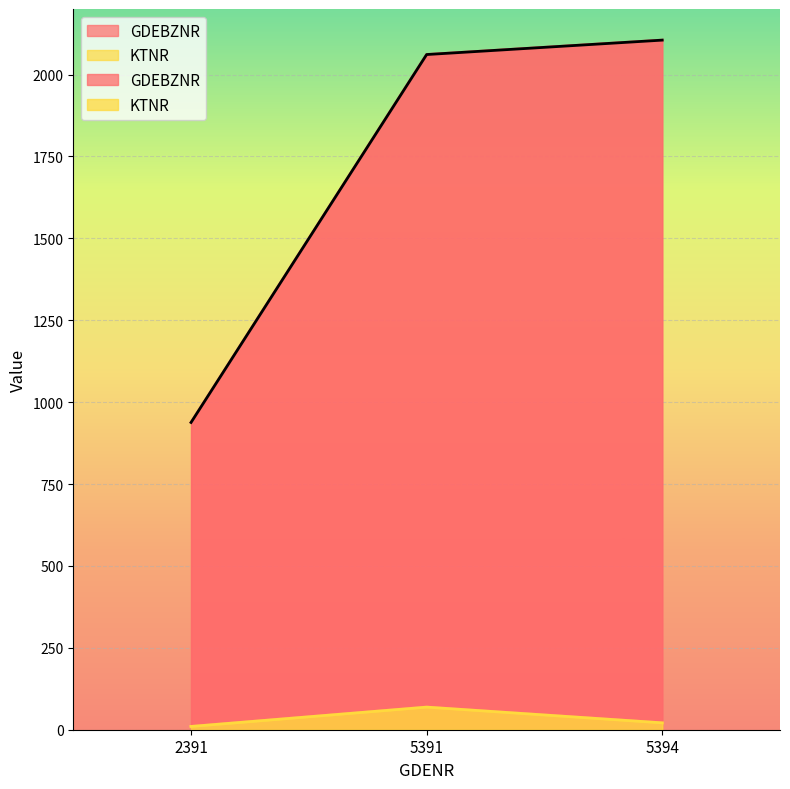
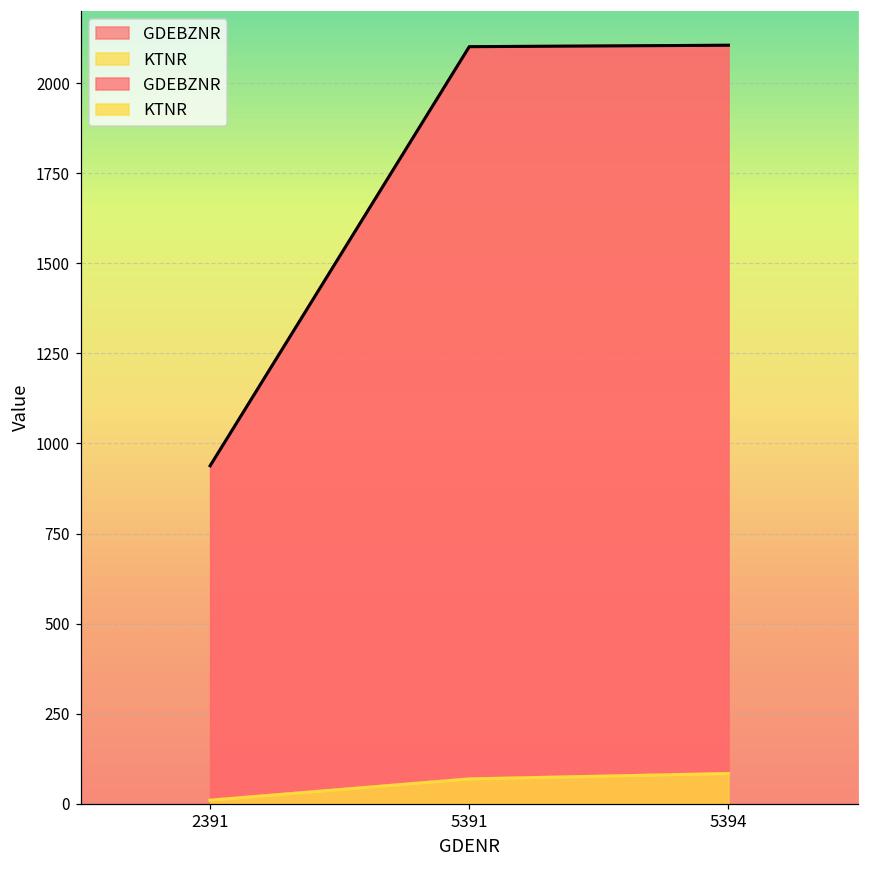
GDEBZNR, 5391: 2060 -> 2100
KTNR, 5394: 20 -> 80
